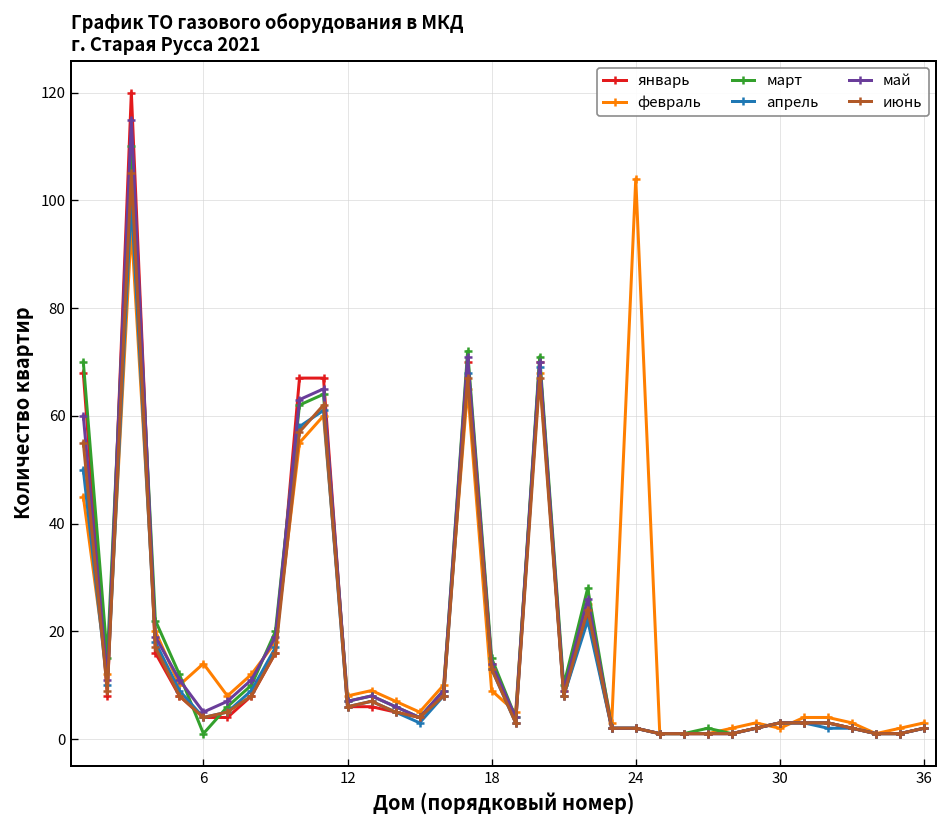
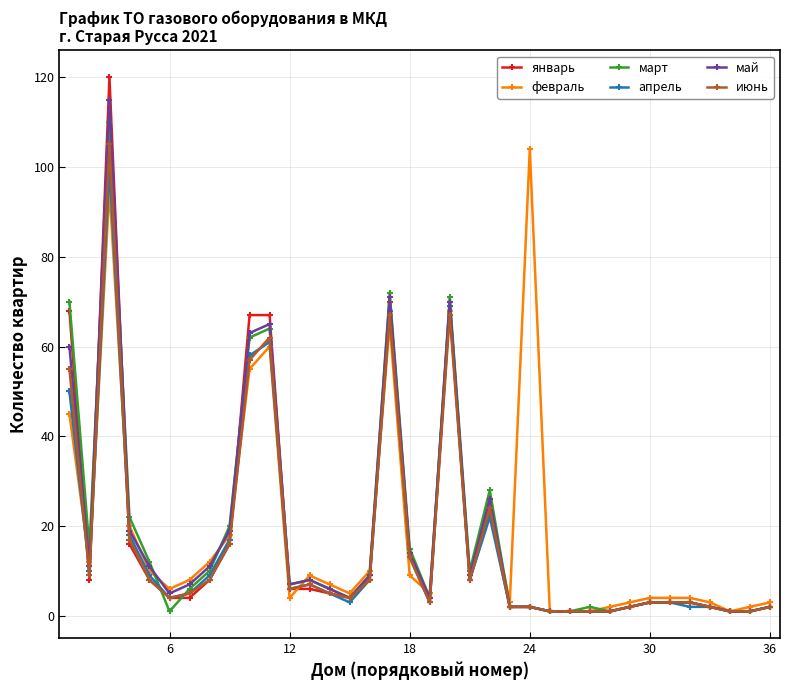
февраль, 6: 14 -> 6
февраль, 12: 8 -> 4
февраль, 30: 2 -> 4
